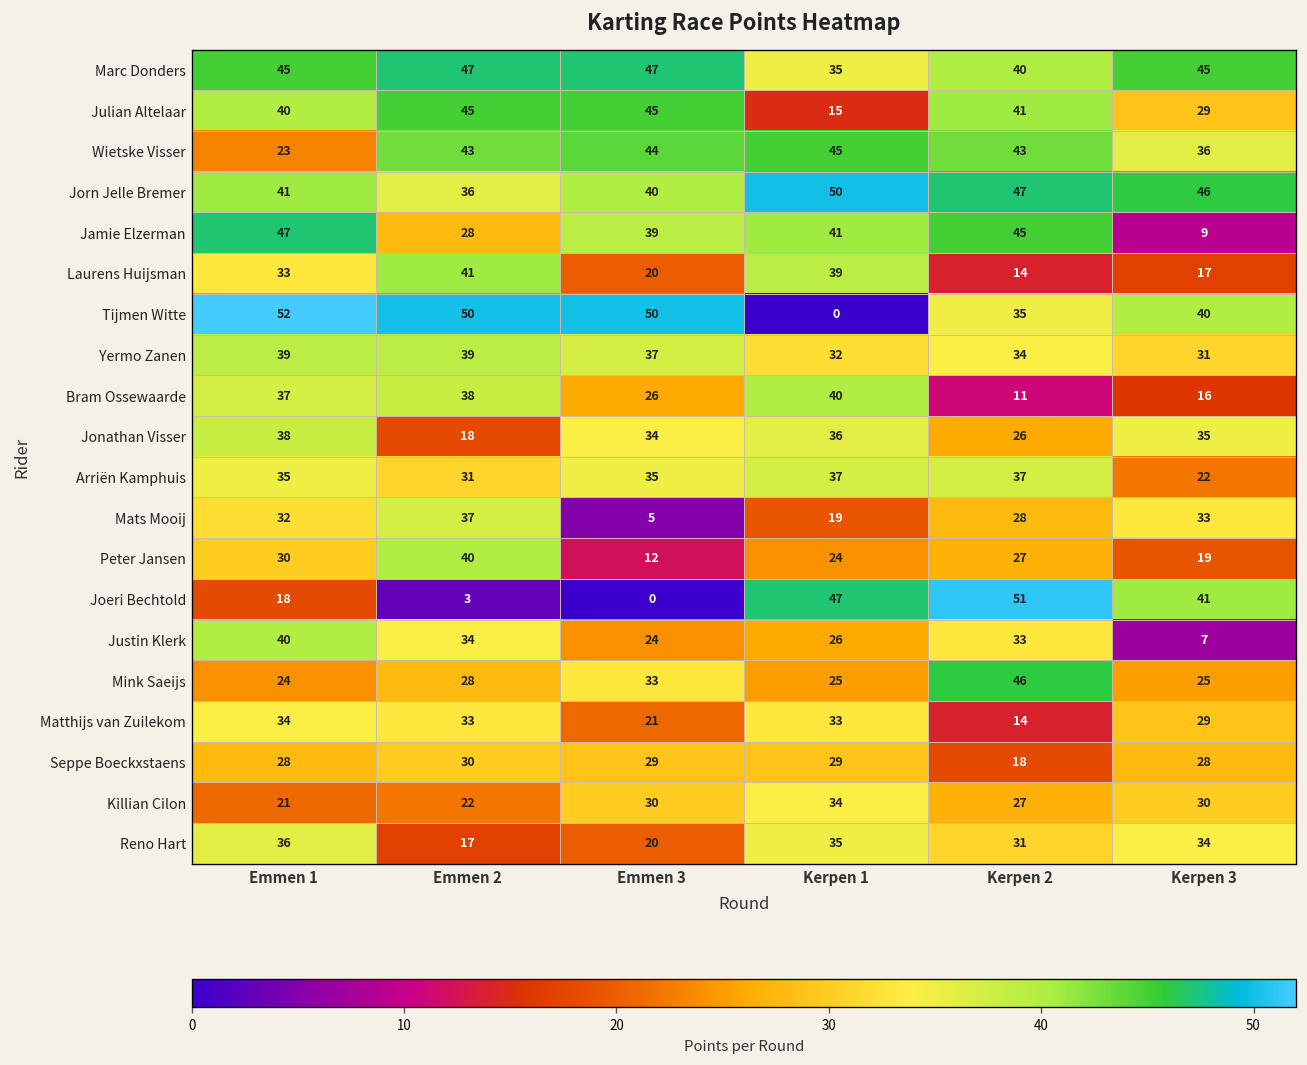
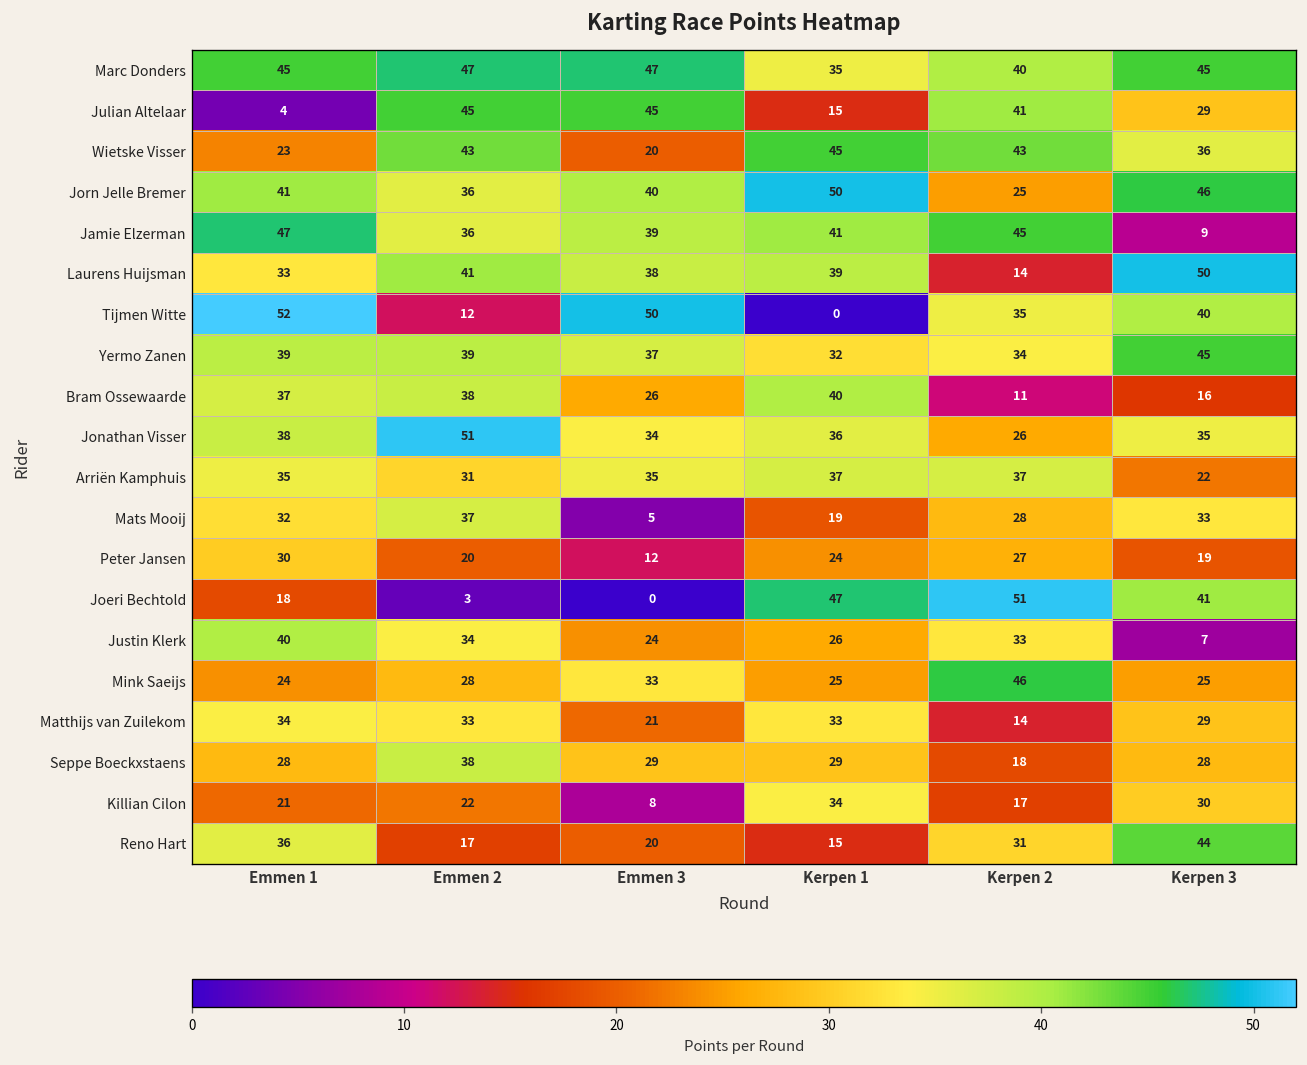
Julian Altelaar, Emmen 1: 40 -> 4
Wietske Visser, Emmen 3: 44 -> 20
Jorn Jelle Bremer, Kerpen 2: 47 -> 25
Jamie Elzerman, Emmen 2: 28 -> 36
Laurens Huijsman, Emmen 3: 20 -> 38
Laurens Huijsman, Kerpen 3: 17 -> 50
Tijmen Witte, Emmen 2: 50 -> 12
Yermo Zanen, Kerpen 3: 31 -> 45
Jonathan Visser, Emmen 2: 18 -> 51
Peter Jansen, Emmen 2: 40 -> 20
Seppe Boeckxstaens, Emmen 2: 30 -> 38
Killian Cilon, Emmen 3: 30 -> 8
Killian Cilon, Kerpen 2: 27 -> 17
Reno Hart, Kerpen 1: 35 -> 15
Reno Hart, Kerpen 3: 34 -> 44
